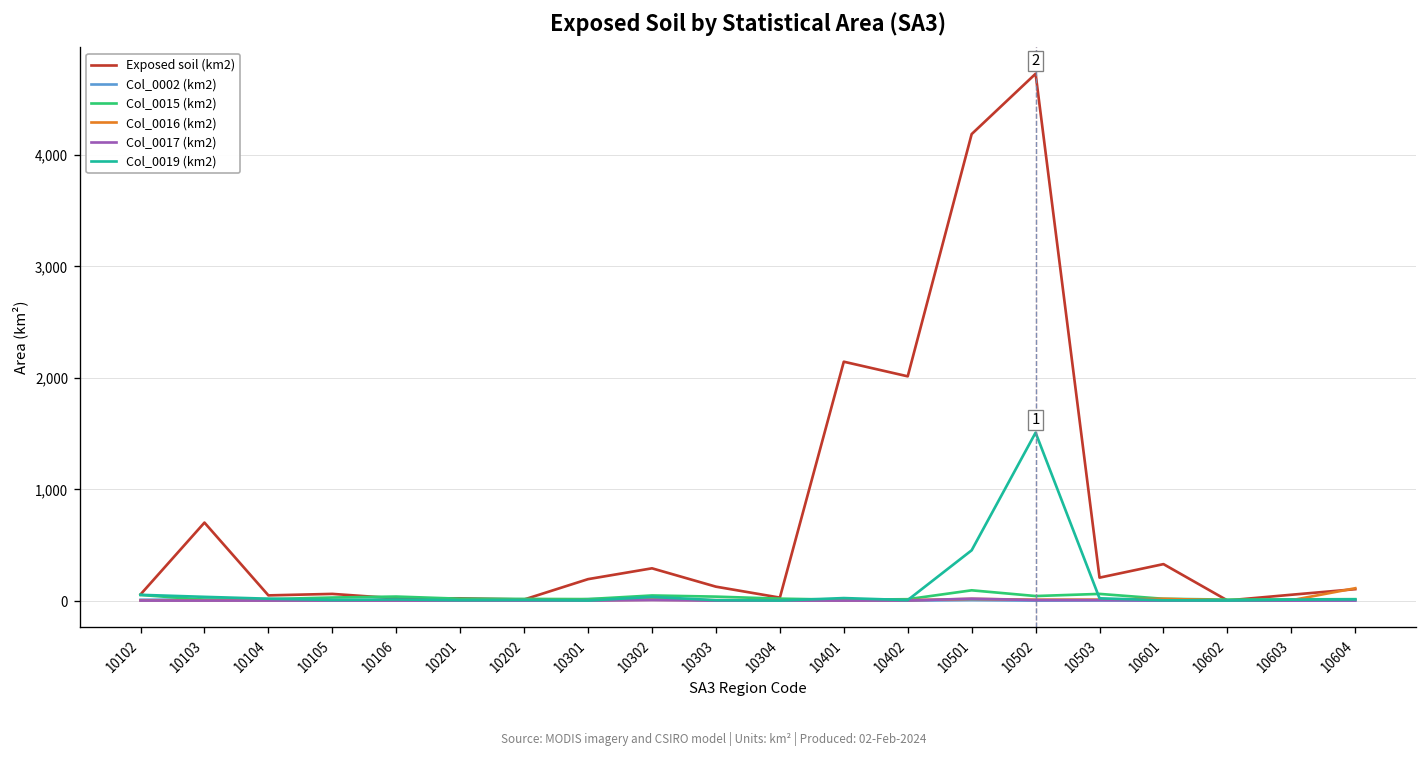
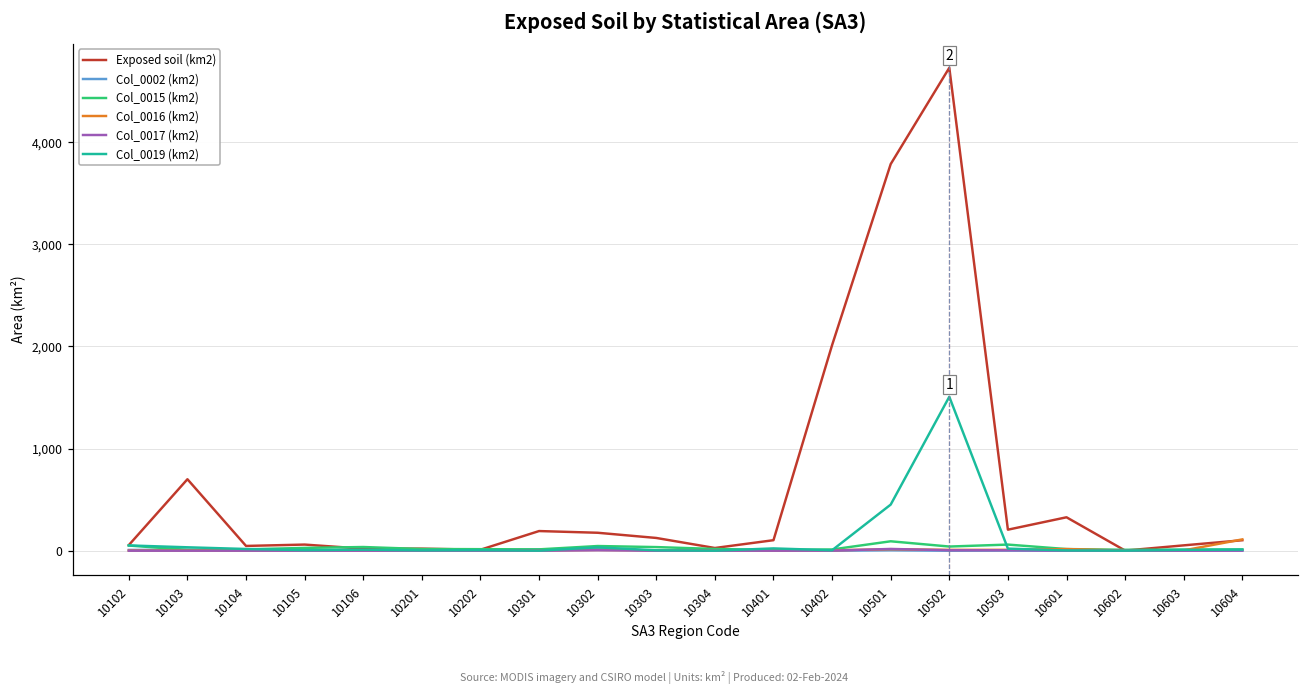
Exposed soil (km2), 10302: 300 -> 200
Exposed soil (km2), 10401: 2,100 -> 100
Exposed soil (km2), 10501: 4,200 -> 3,800
